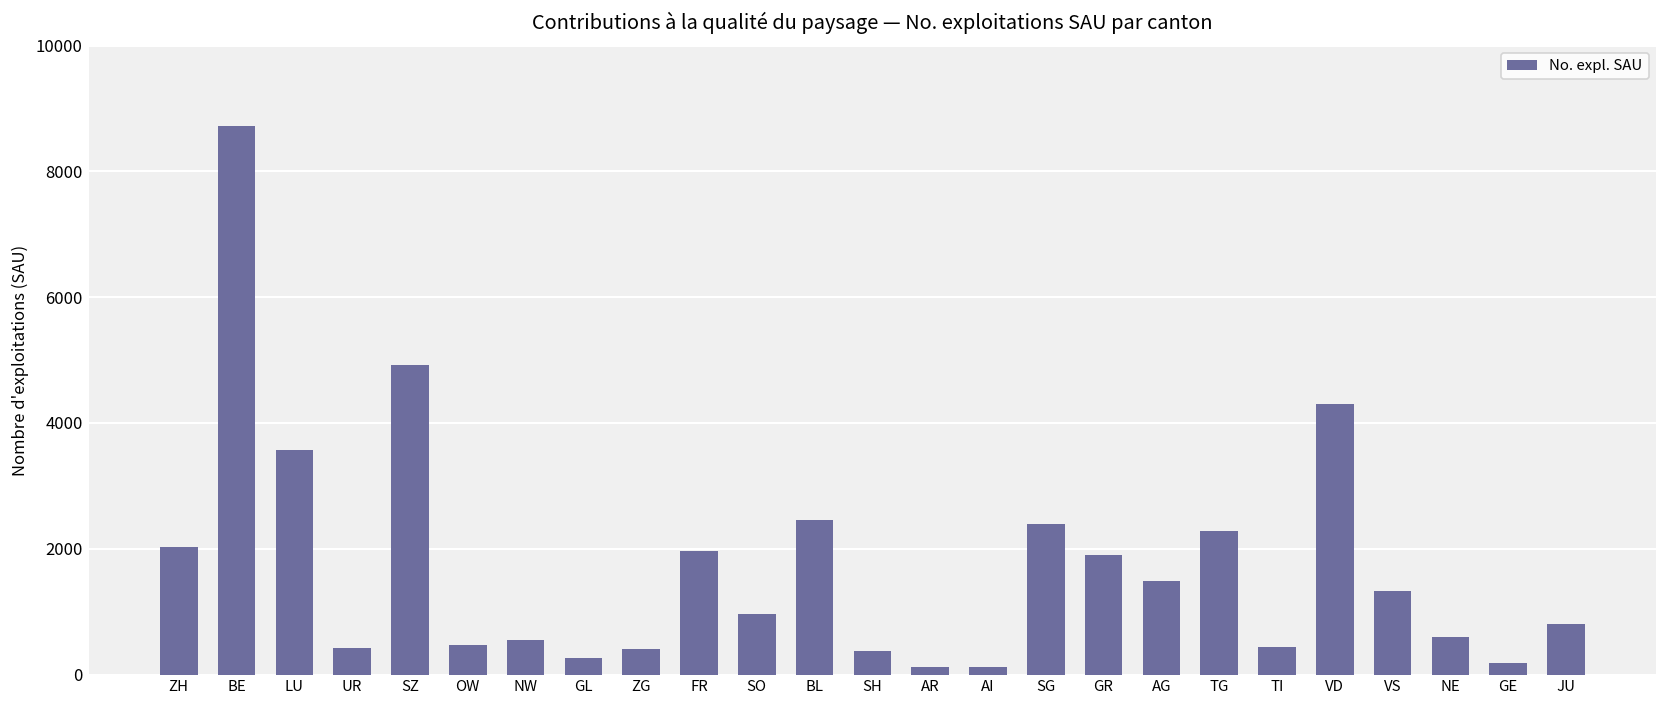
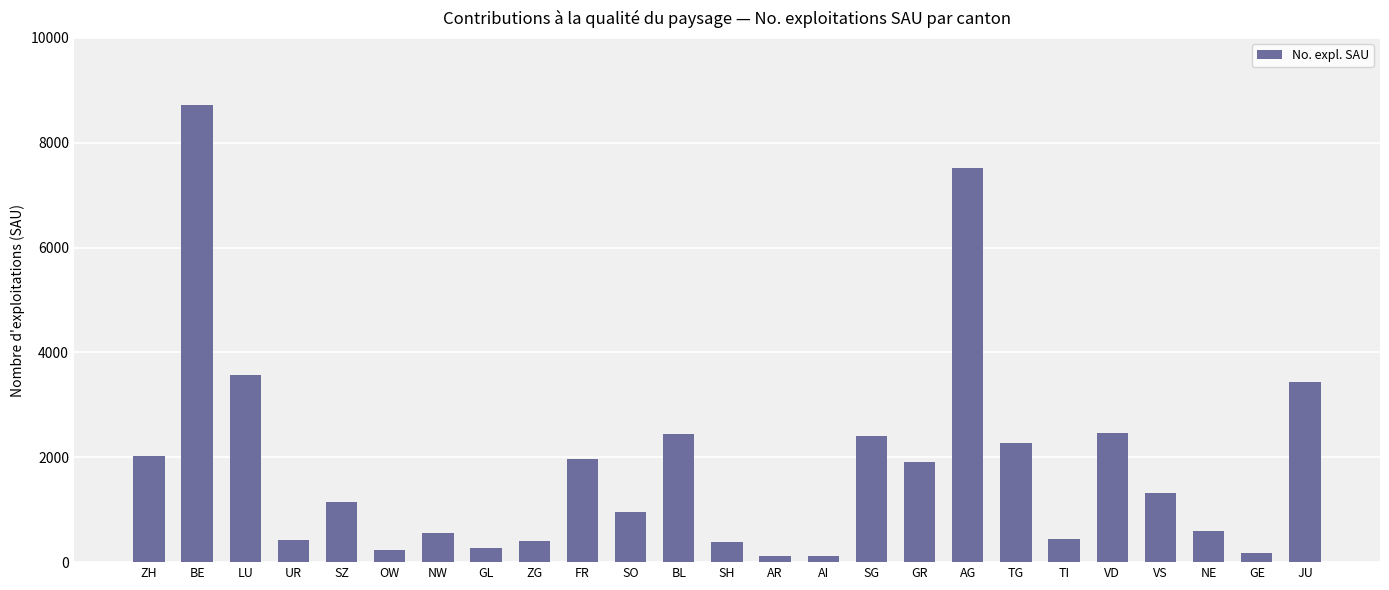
SZ: 4900 -> 1200
OW: 500 -> 200
AG: 1500 -> 7500
VD: 4300 -> 2500
JU: 800 -> 3400
